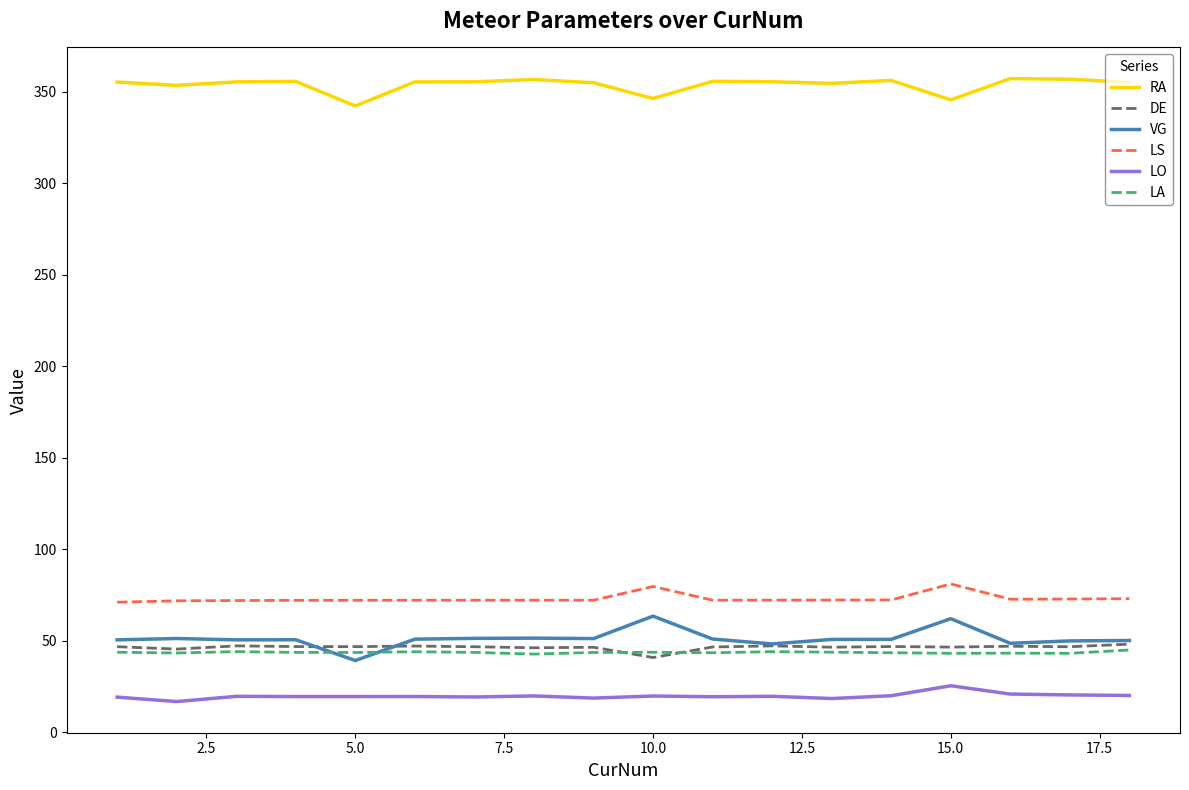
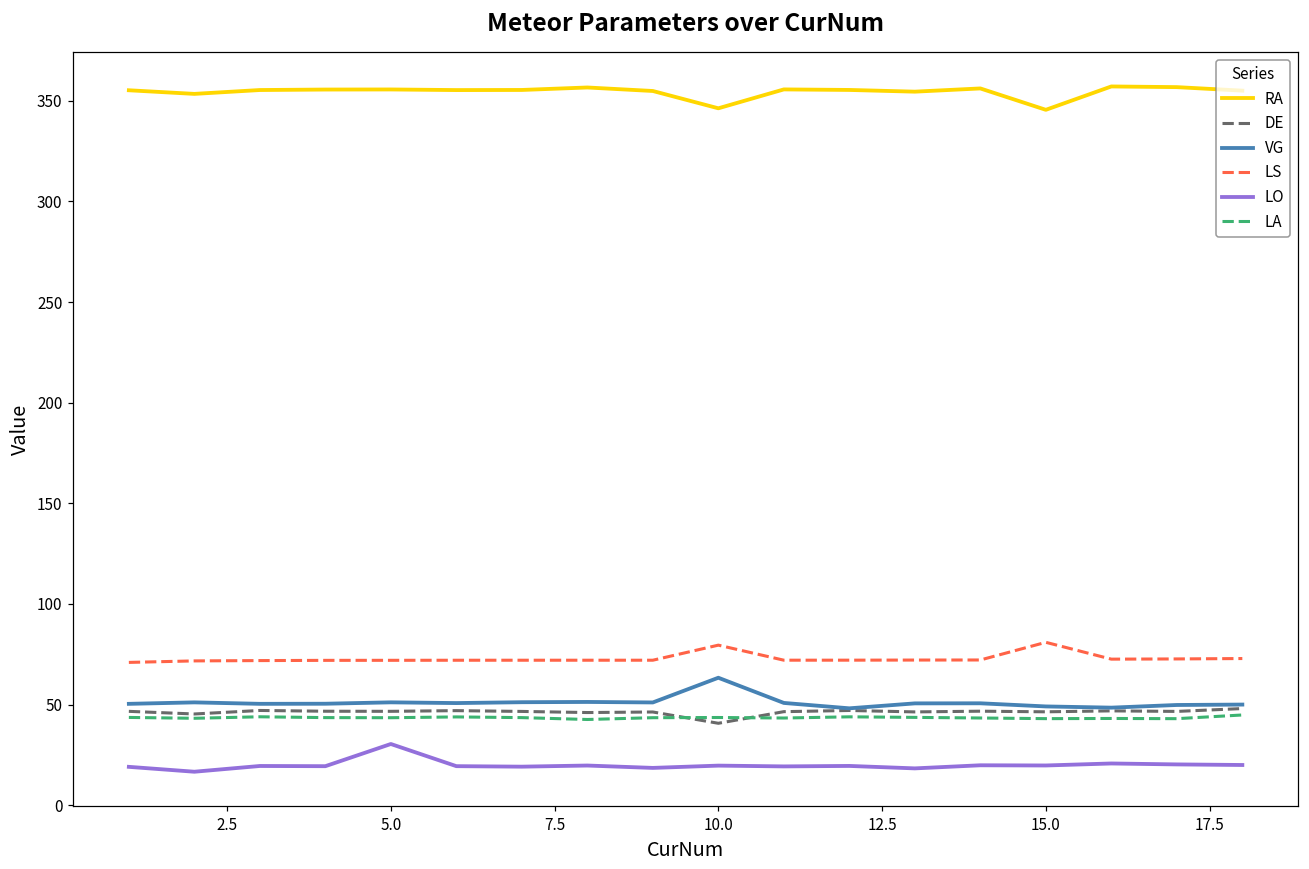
RA, 5.0: 342 -> 356
VG, 5.0: 39 -> 51
LO, 5.0: 19 -> 30
VG, 15.0: 62 -> 49
LO, 15.0: 25 -> 20
